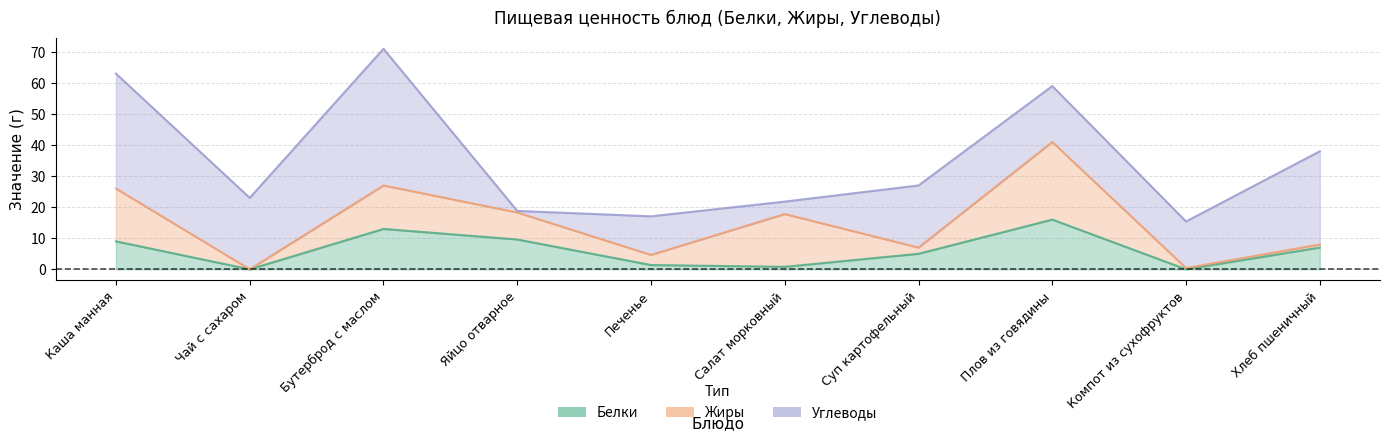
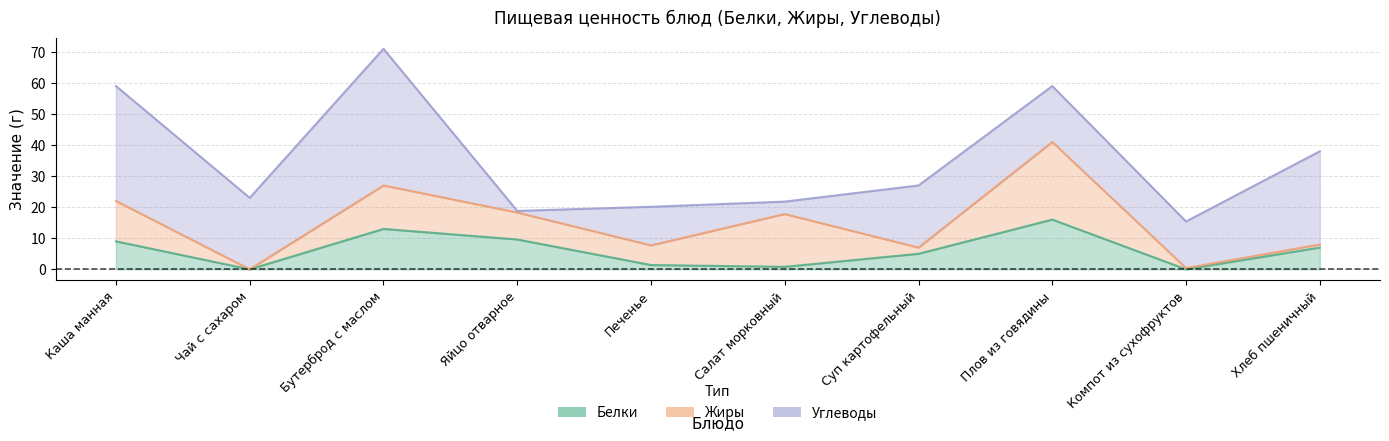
Жиры, Каша манная: 17 -> 13
Жиры, Печенье: 3 -> 6
